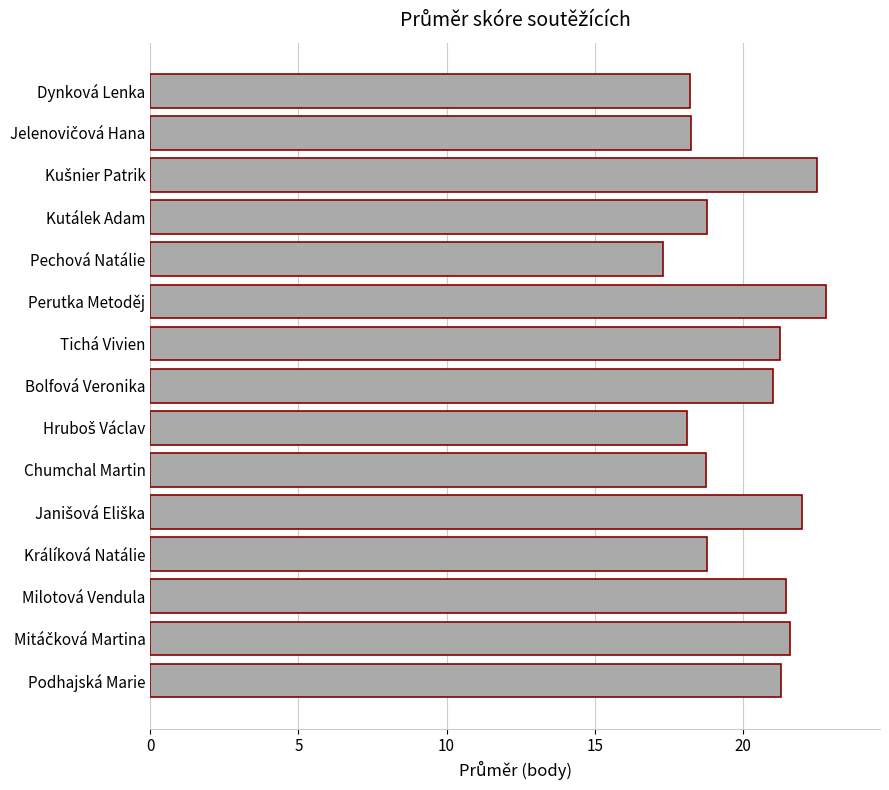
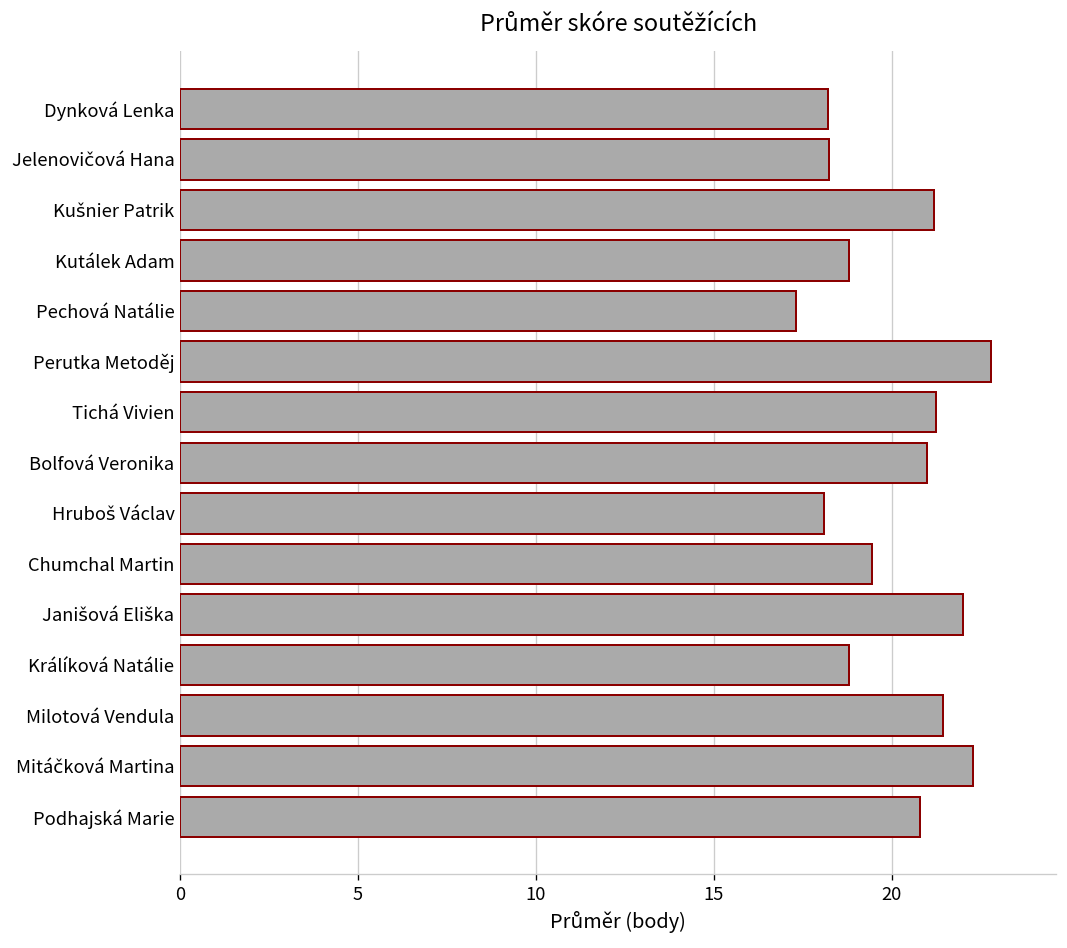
Kušnier Patrik: 22.5 -> 21.2
Chumchal Martin: 18.8 -> 19.5
Mitáčková Martina: 21.6 -> 22.3
Podhajská Marie: 21.3 -> 20.8
